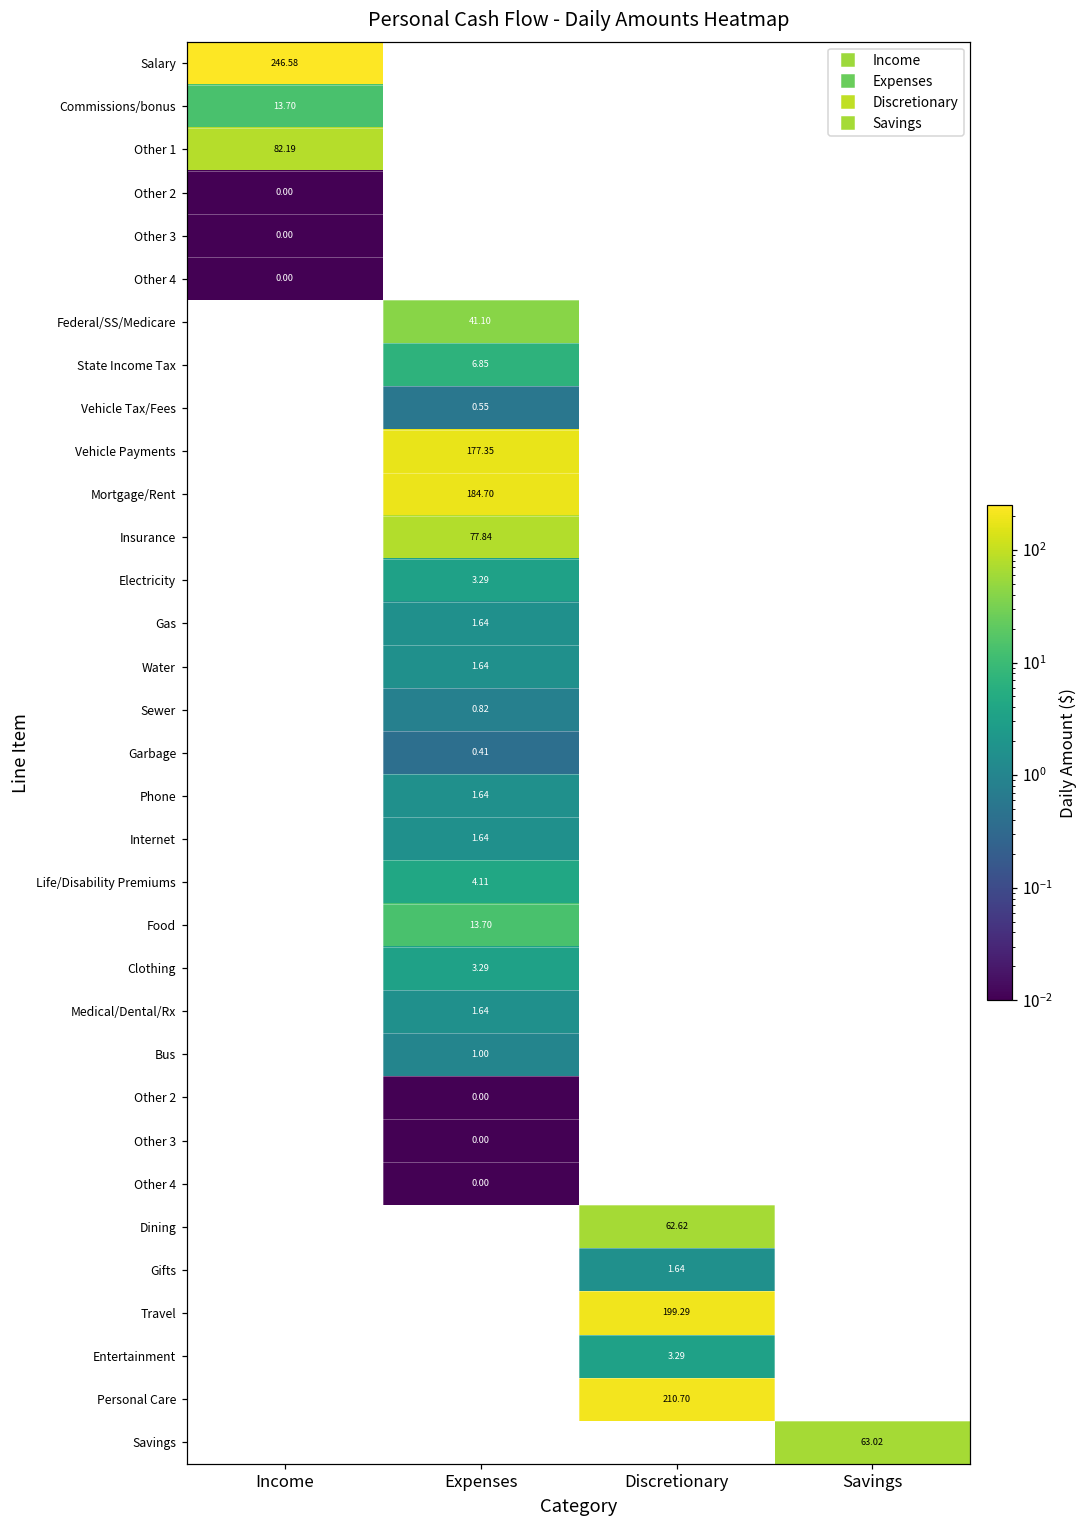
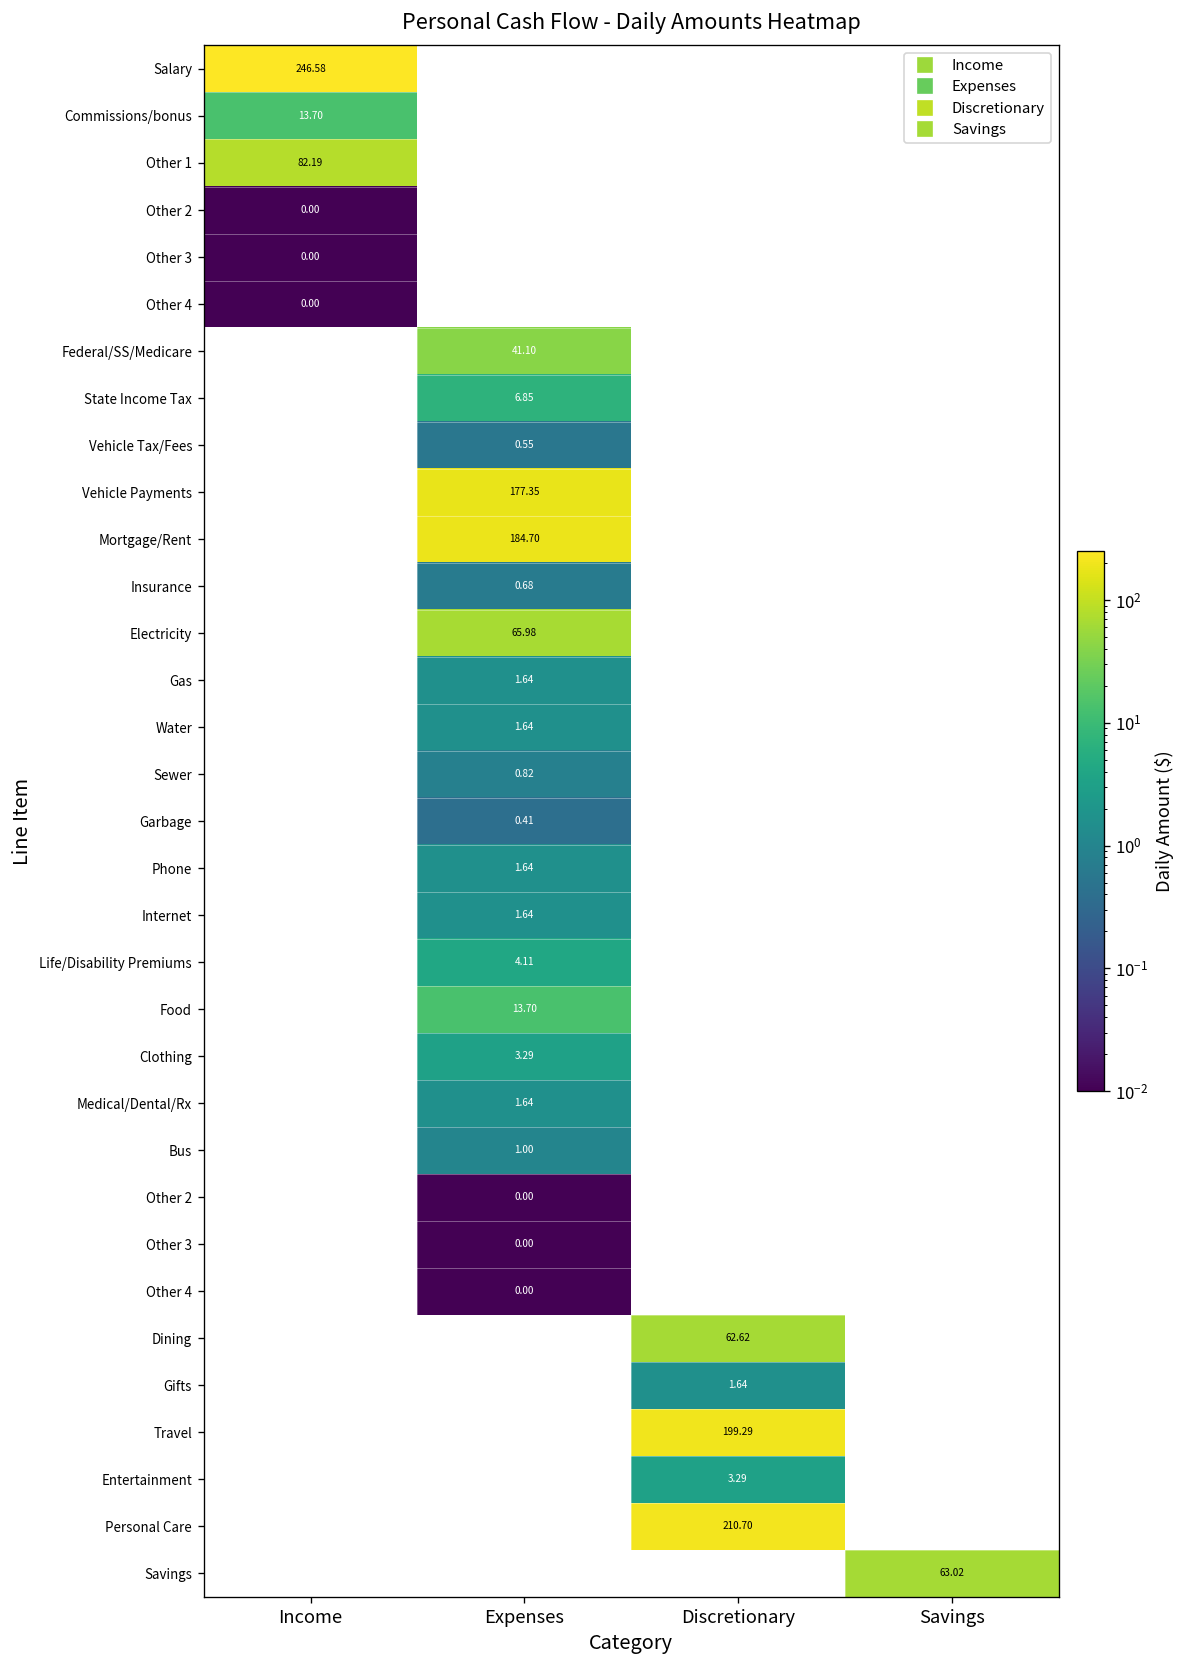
Insurance, Expenses: 77.84 -> 0.68
Electricity, Expenses: 3.29 -> 65.98
